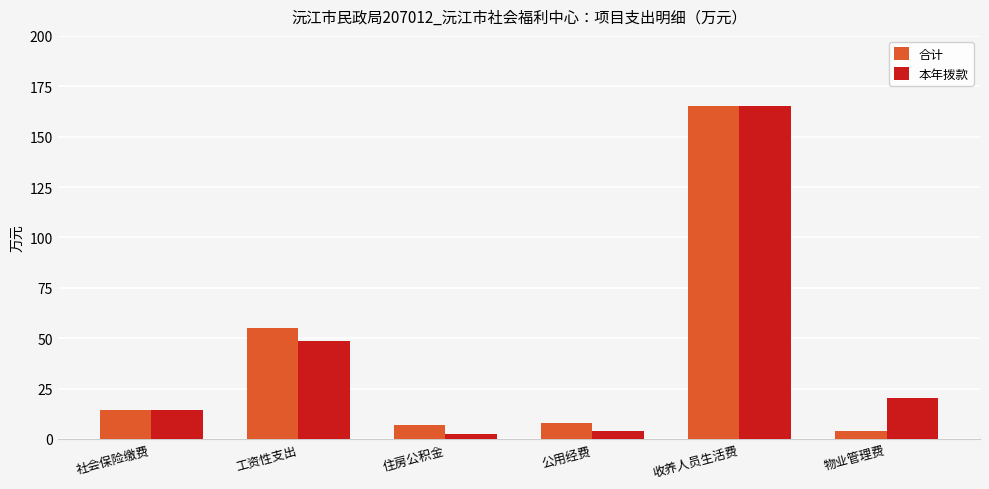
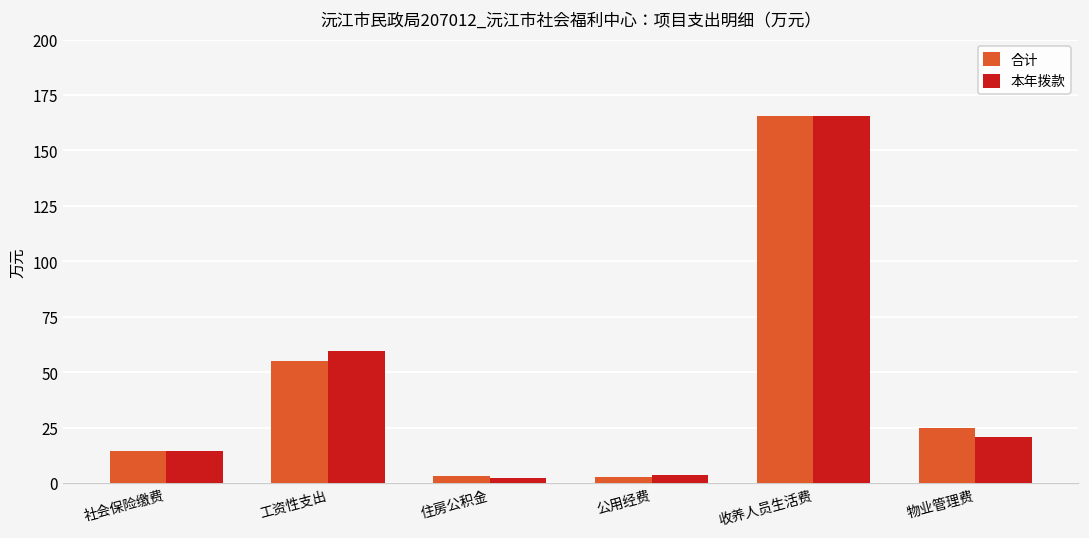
本年拨款, 工资性支出: 49 -> 60
合计, 住房公积金: 7 -> 3
合计, 公用经费: 8 -> 3
合计, 物业管理费: 4 -> 25
